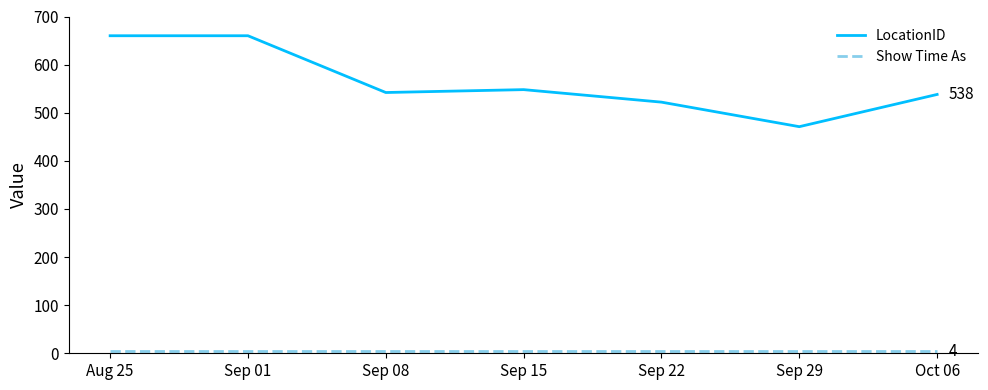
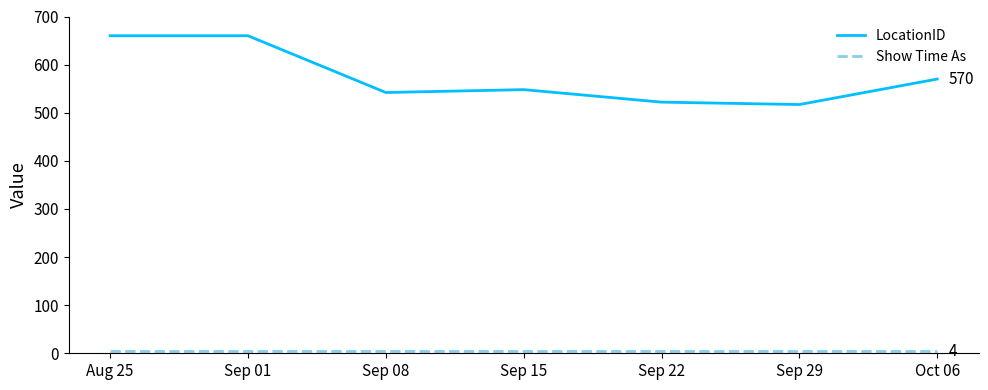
LocationID, Sep 29: 470 -> 520
LocationID, Oct 06: 538 -> 570
